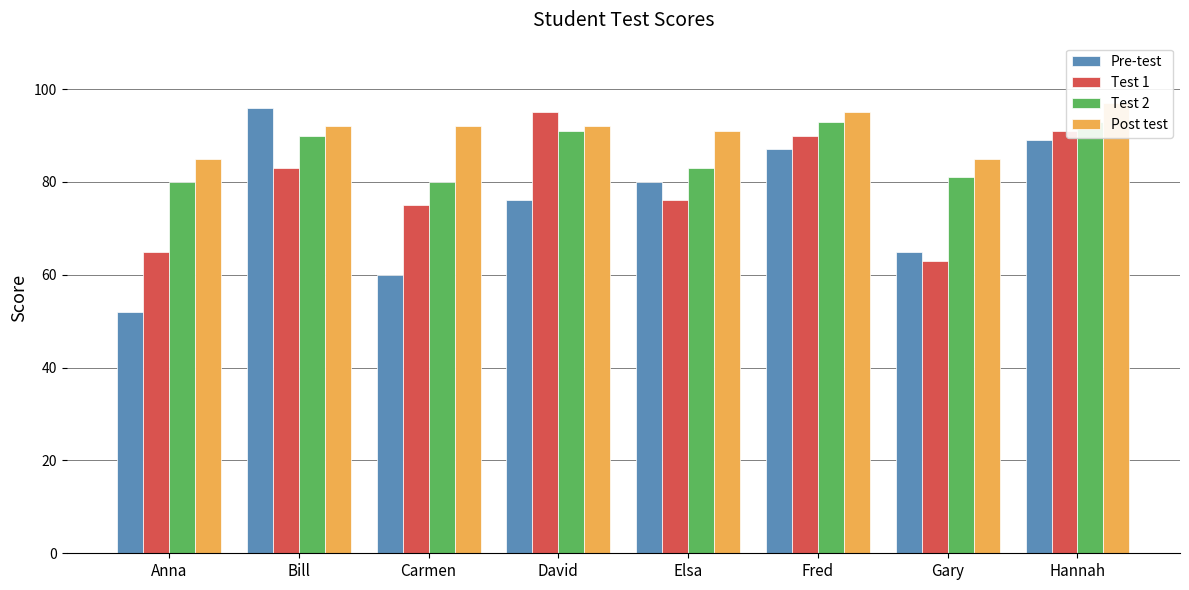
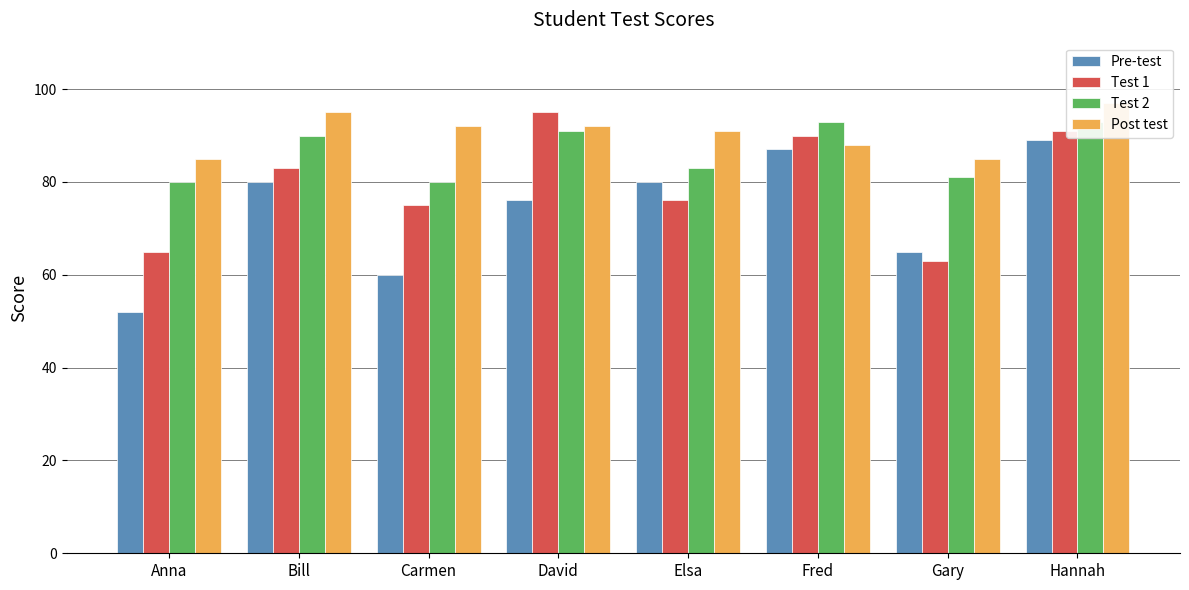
Pre-test, Bill: 96 -> 80
Post test, Bill: 92 -> 95
Post test, Fred: 95 -> 88
